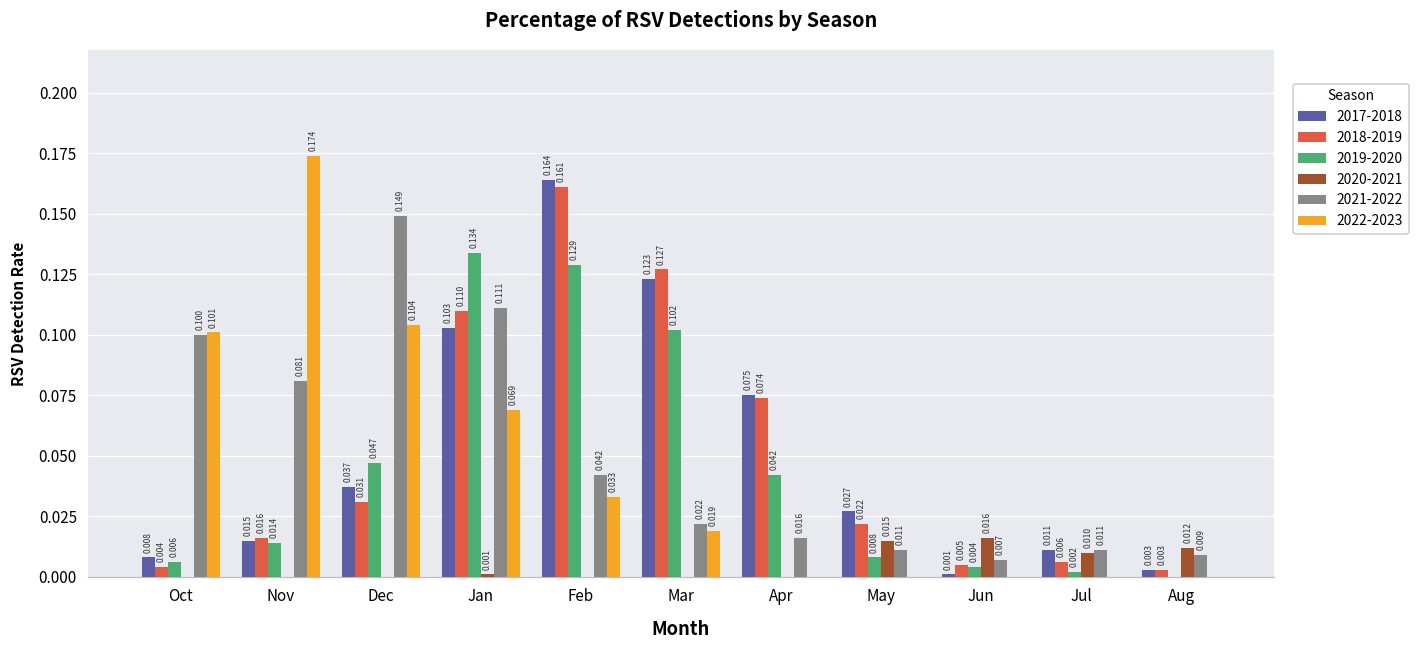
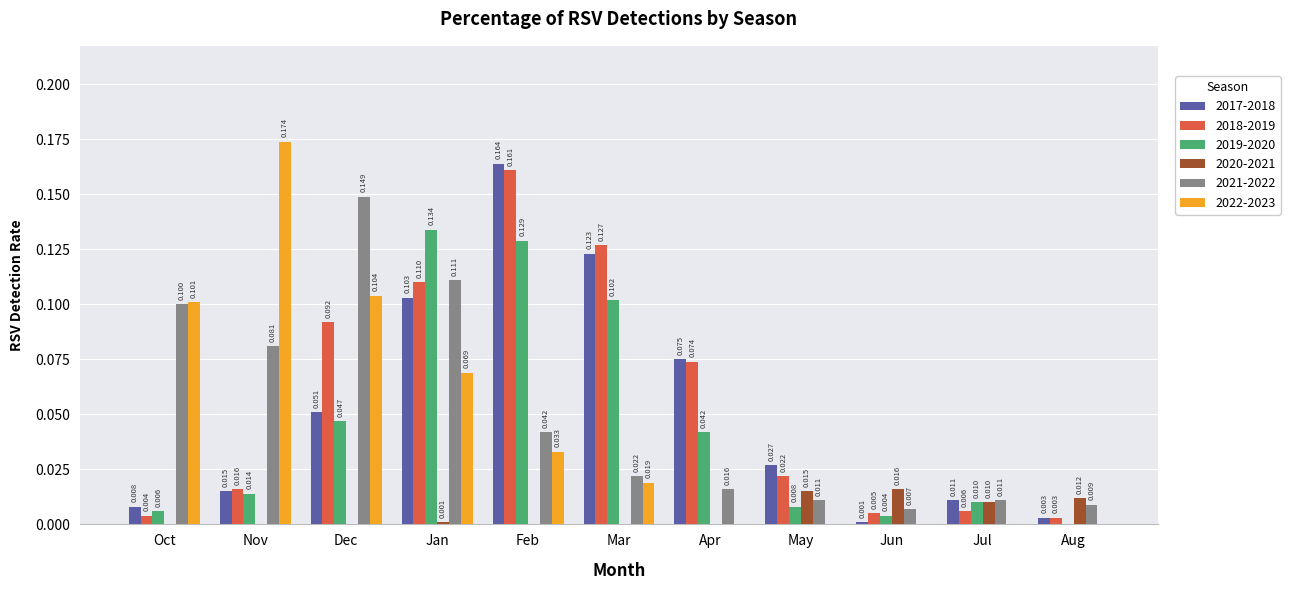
2017-2018, Dec: 0.037 -> 0.051
2018-2019, Dec: 0.031 -> 0.092
2019-2020, Jul: 0.002 -> 0.010
